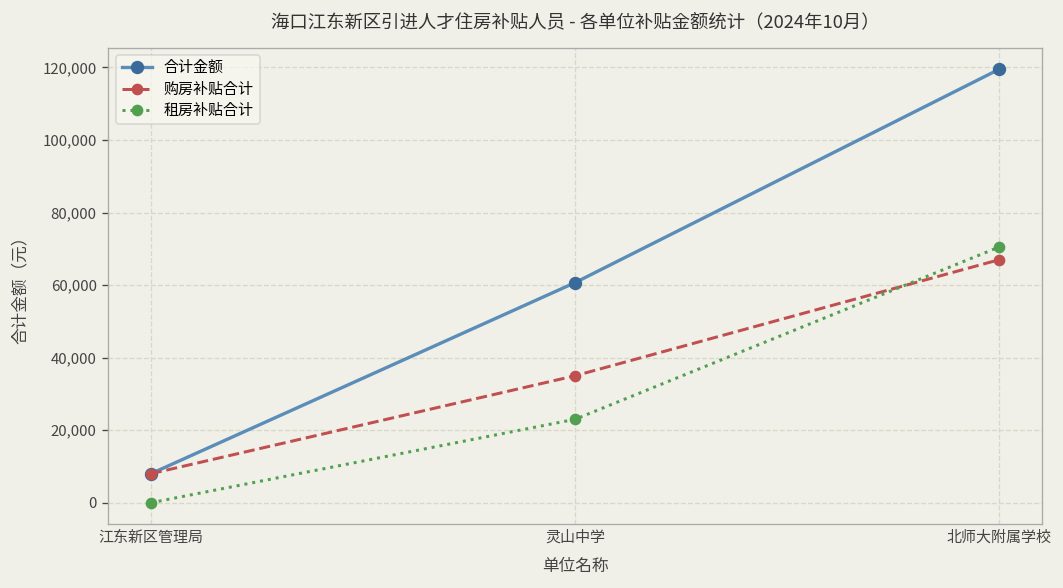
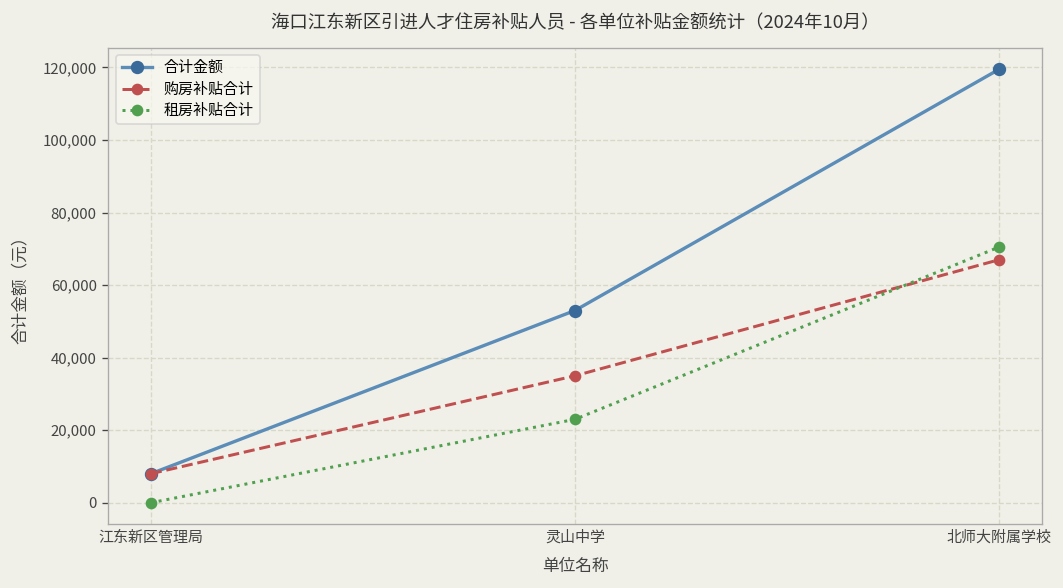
合计金额, 灵山中学: 61,000 -> 53,000
